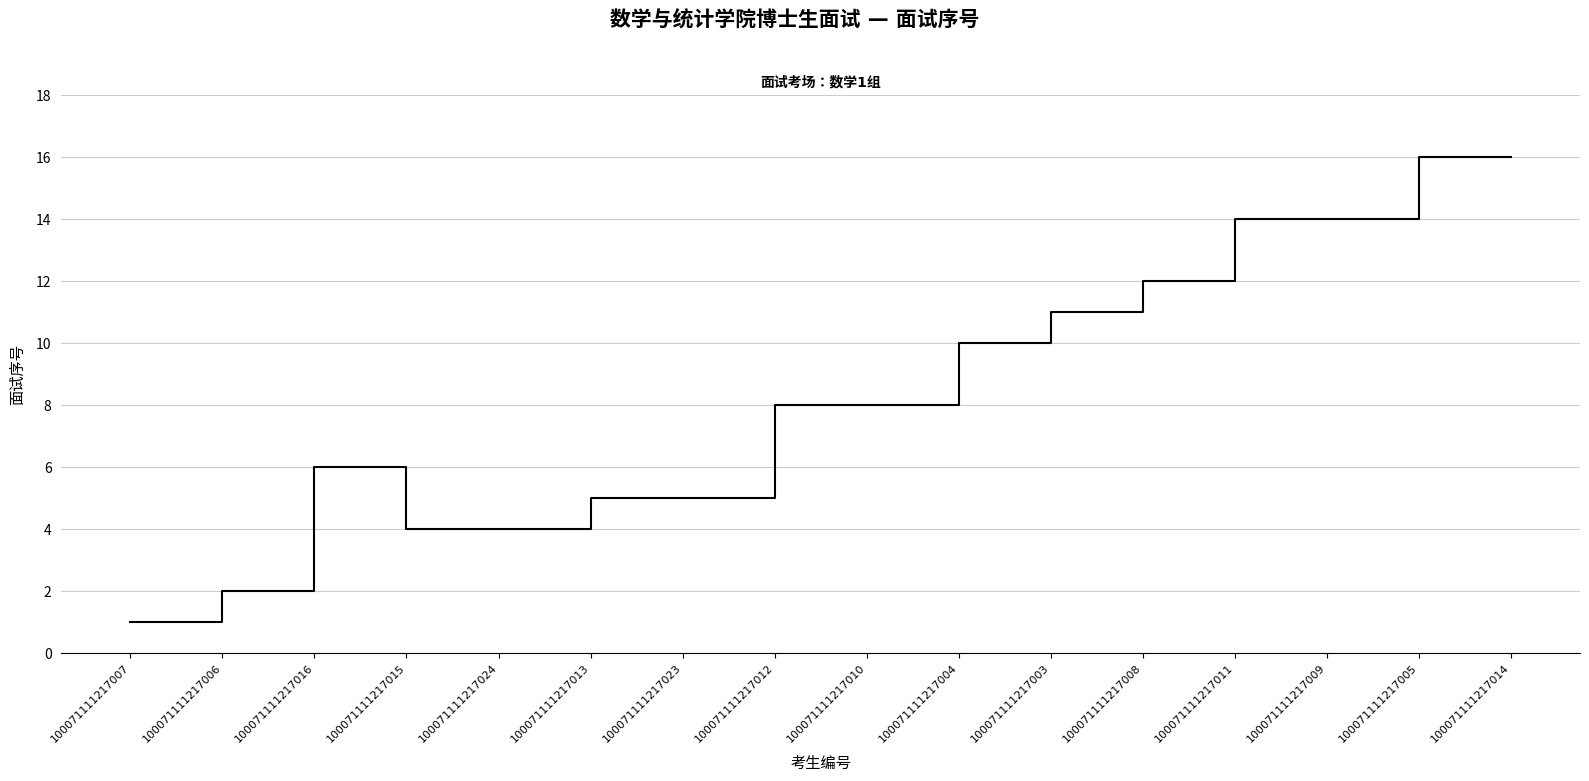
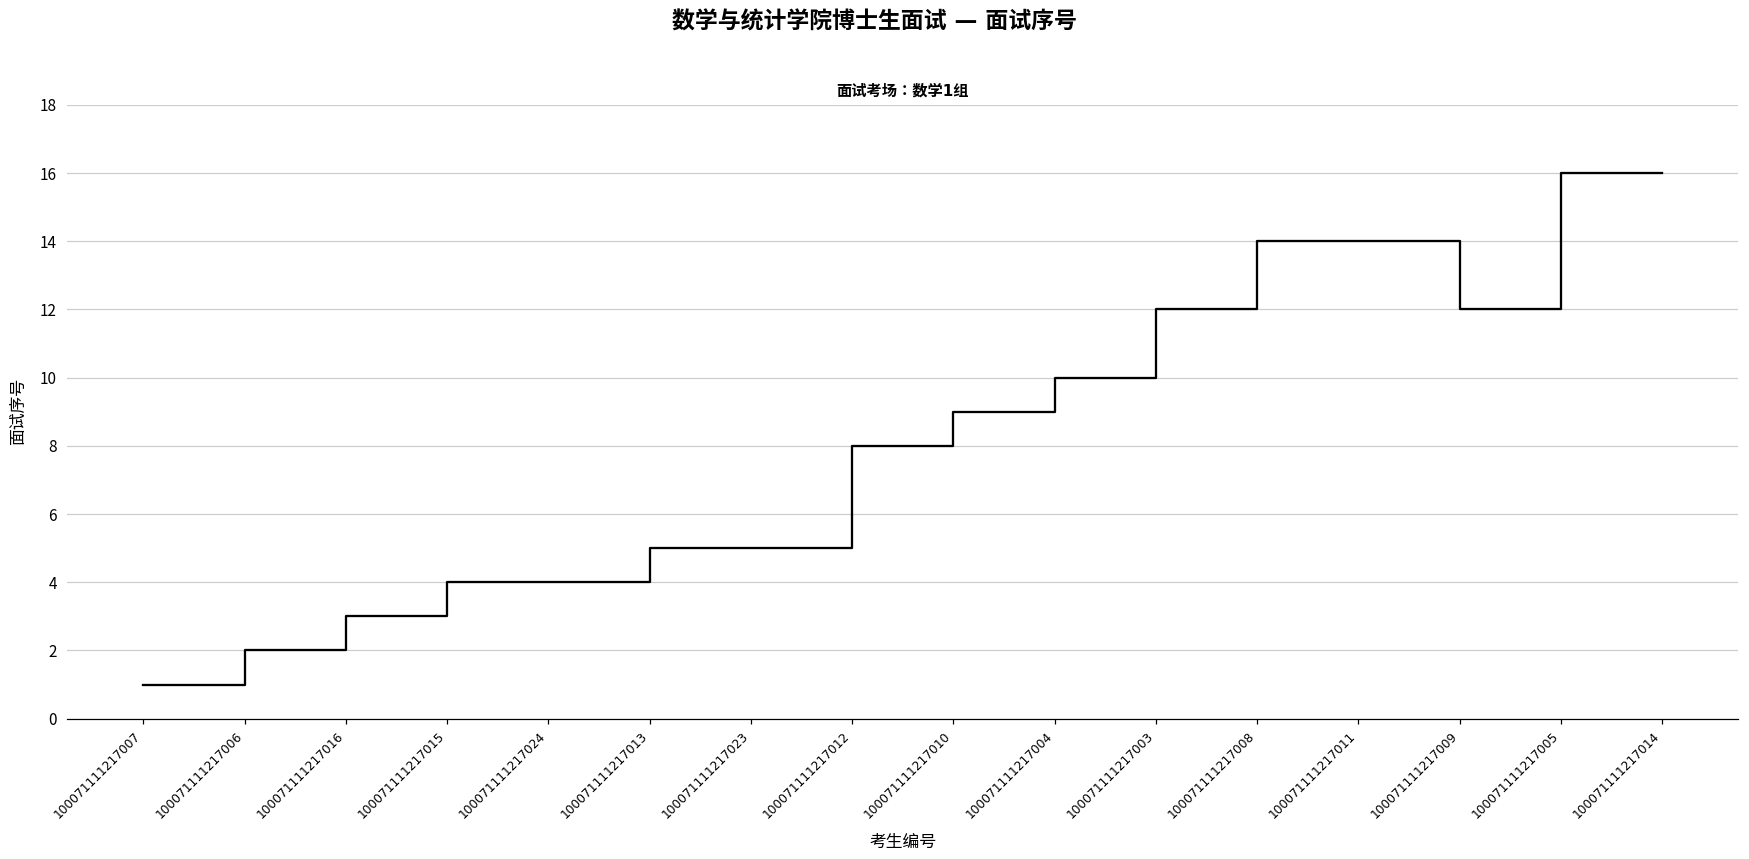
100071111217016: 6 -> 3
100071111217010: 8 -> 9
100071111217003: 11 -> 12
100071111217008: 12 -> 14
100071111217009: 14 -> 12
